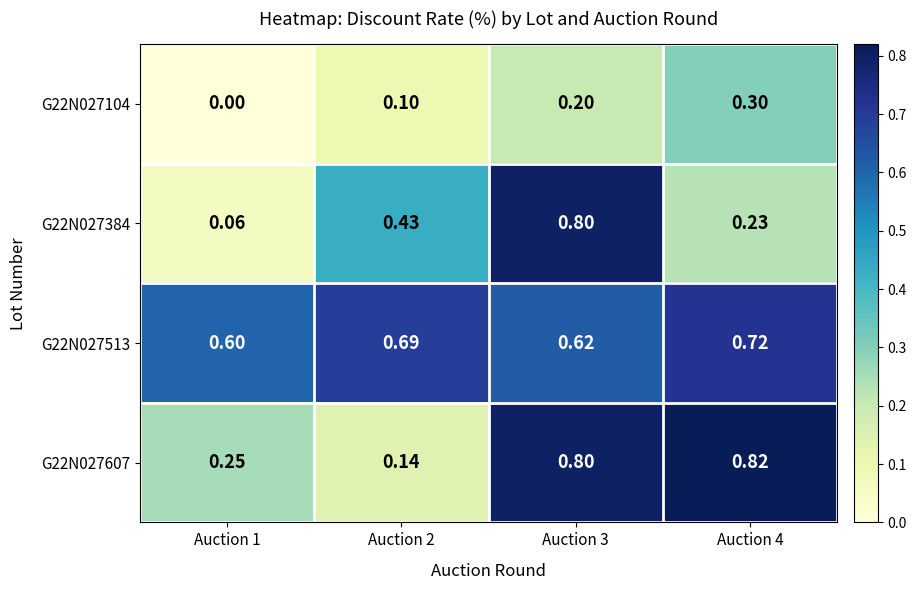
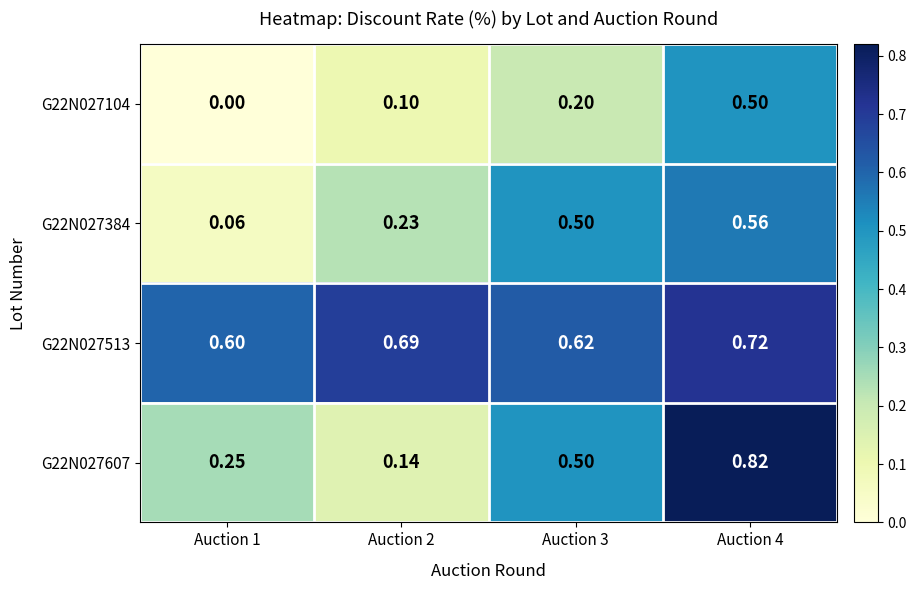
G22N027104, Auction 4: 0.30 -> 0.50
G22N027384, Auction 2: 0.43 -> 0.23
G22N027384, Auction 3: 0.80 -> 0.50
G22N027384, Auction 4: 0.23 -> 0.56
G22N027607, Auction 3: 0.80 -> 0.50
